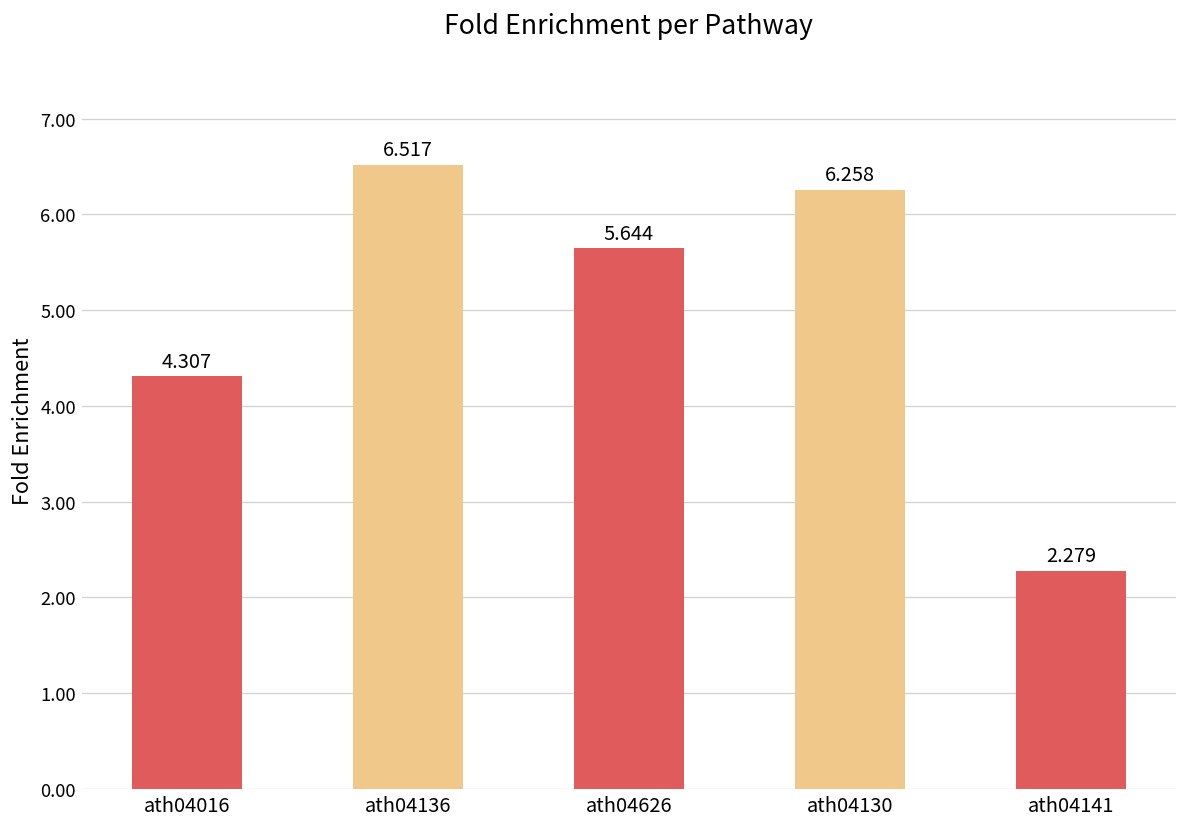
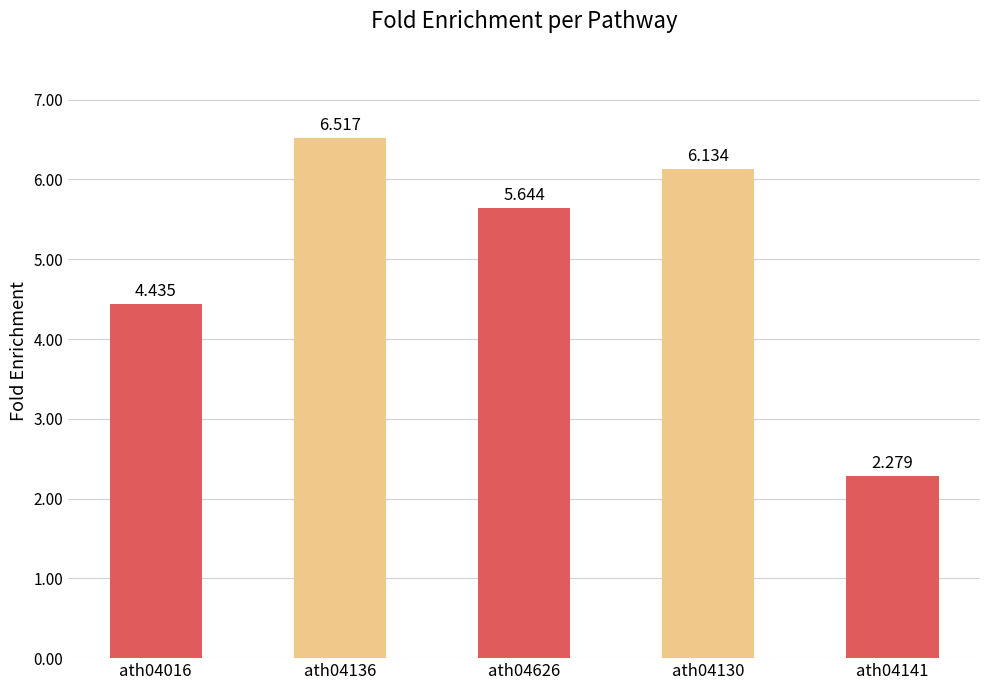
ath04016: 4.307 -> 4.435
ath04130: 6.258 -> 6.134
